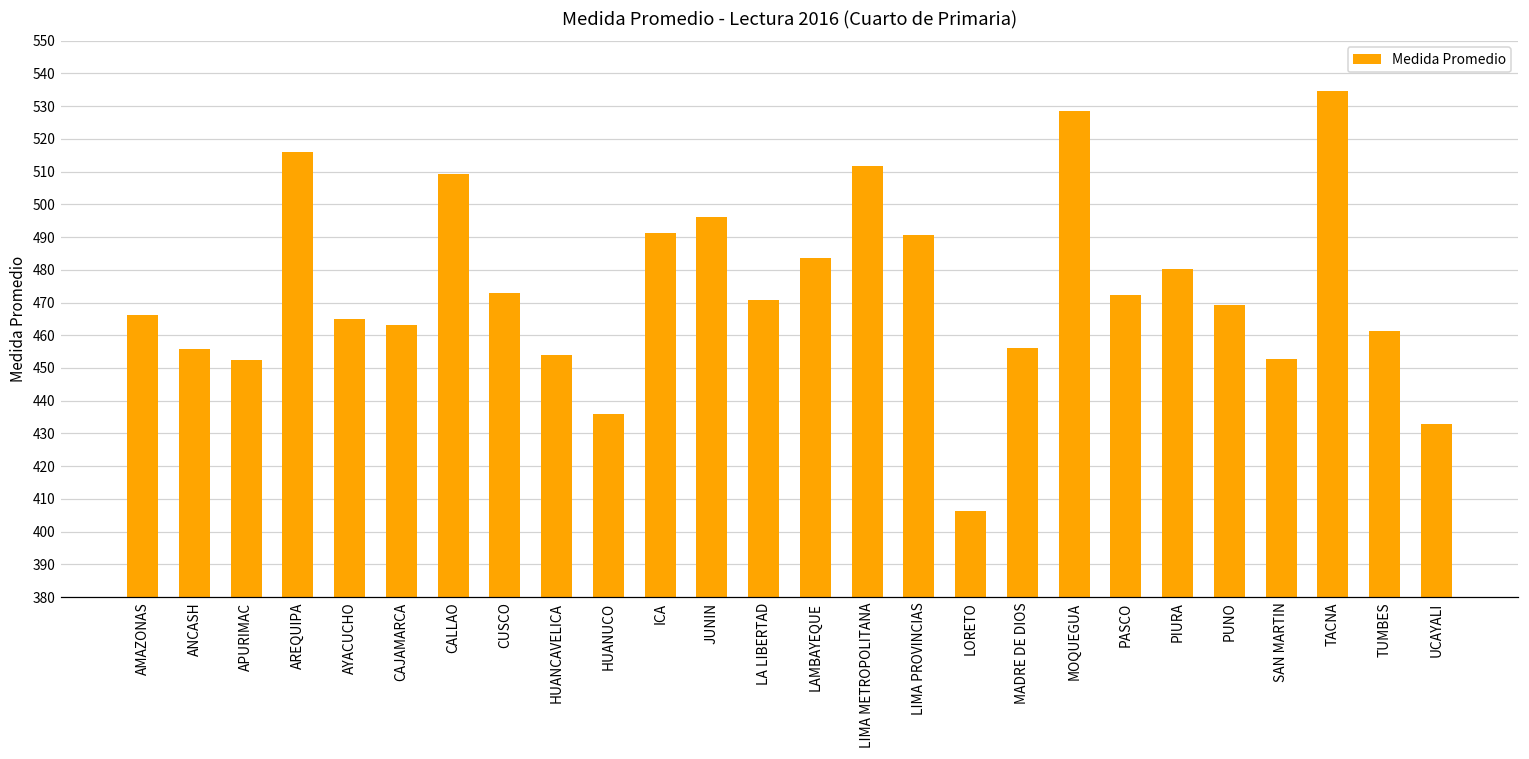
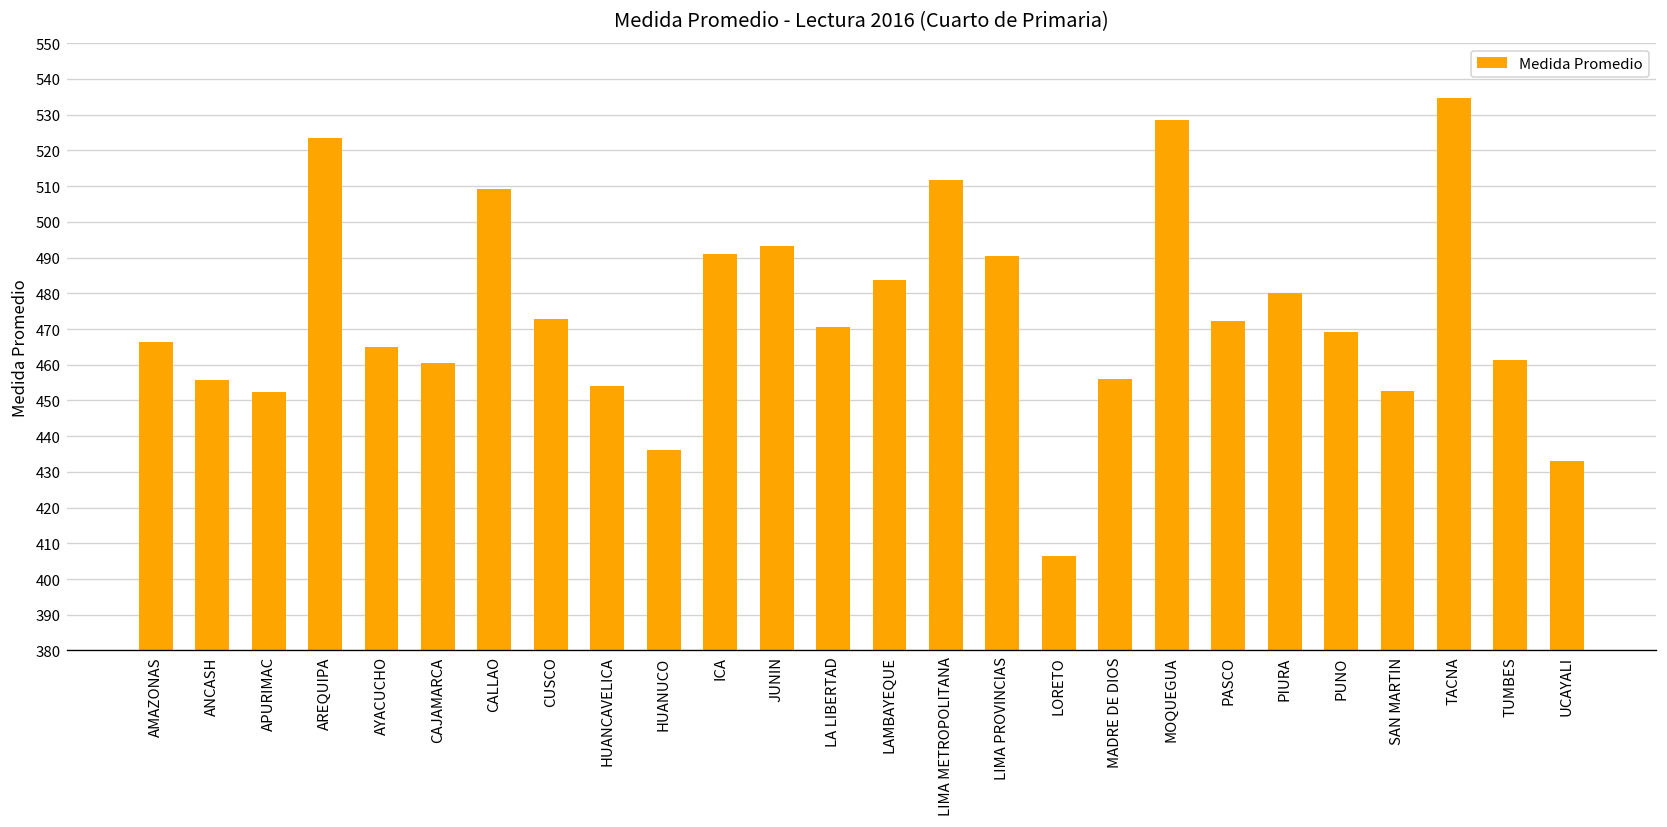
AREQUIPA: 516 -> 523
CAJAMARCA: 463 -> 460
JUNIN: 496 -> 493
